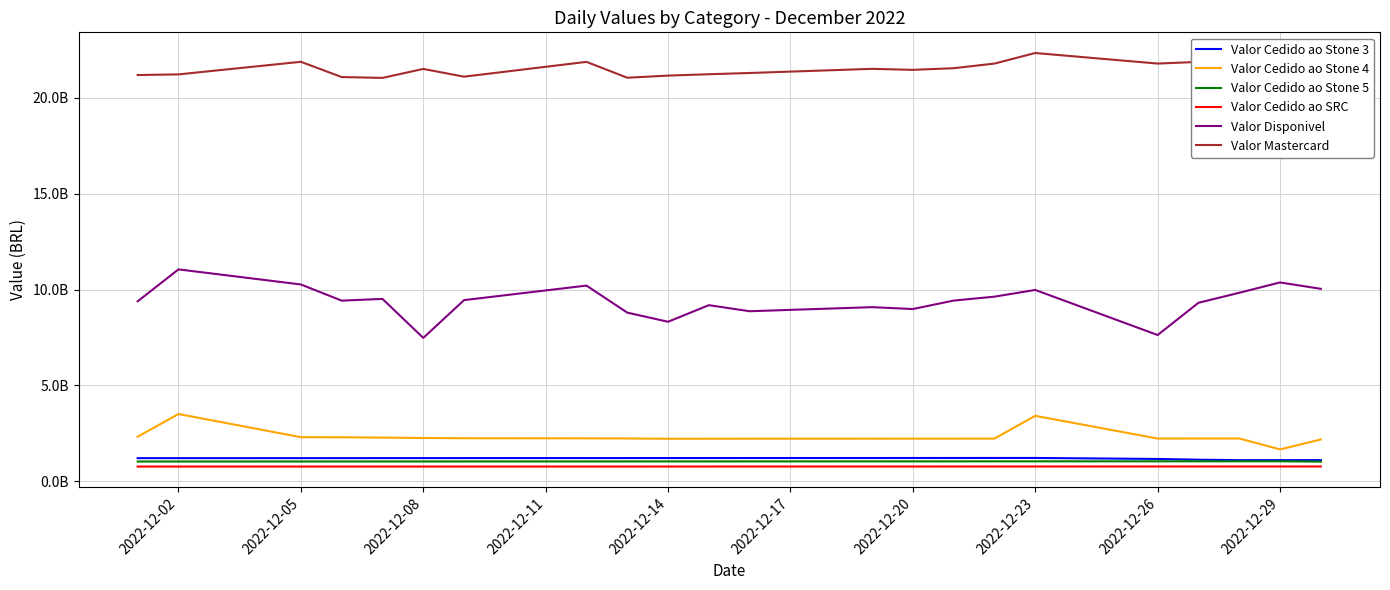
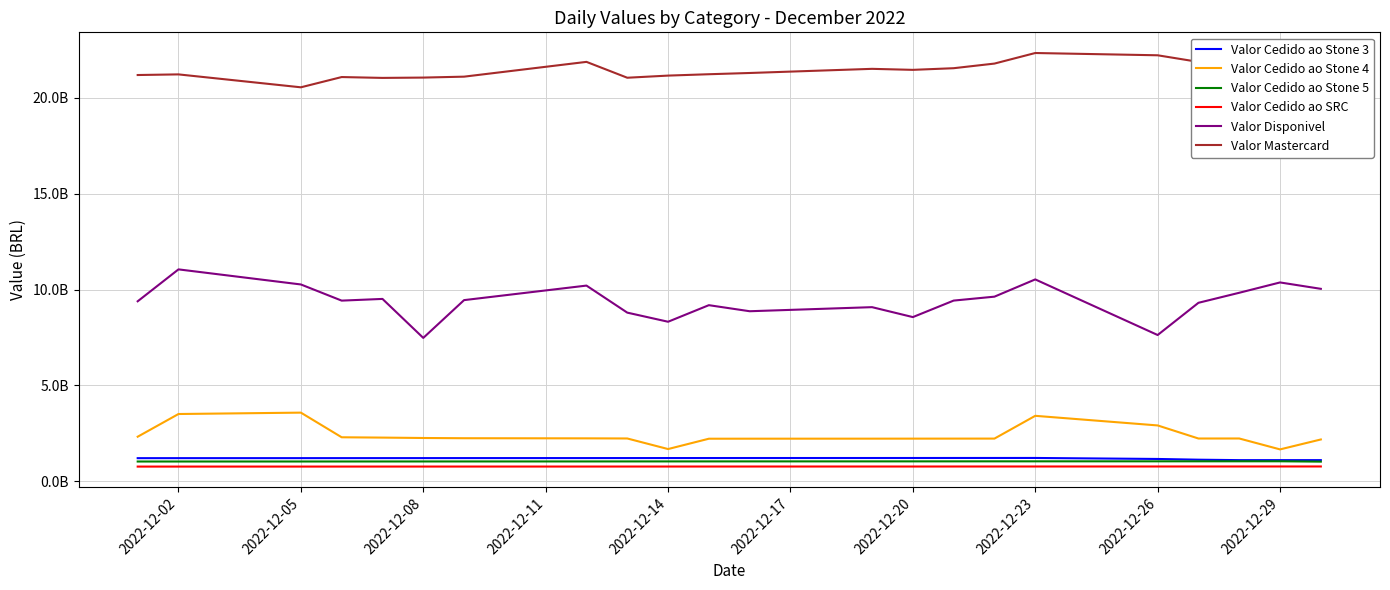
Valor Cedido ao Stone 4, 2022-12-05: 2300000000 -> 3600000000
Valor Mastercard, 2022-12-05: 21900000000 -> 20600000000
Valor Mastercard, 2022-12-08: 21500000000 -> 21100000000
Valor Cedido ao Stone 4, 2022-12-14: 2200000000 -> 1700000000
Valor Disponivel, 2022-12-20: 9000000000 -> 8600000000
Valor Disponivel, 2022-12-23: 10000000000 -> 10500000000
Valor Cedido ao Stone 4, 2022-12-26: 2200000000 -> 2900000000
Valor Mastercard, 2022-12-26: 21800000000 -> 22200000000
